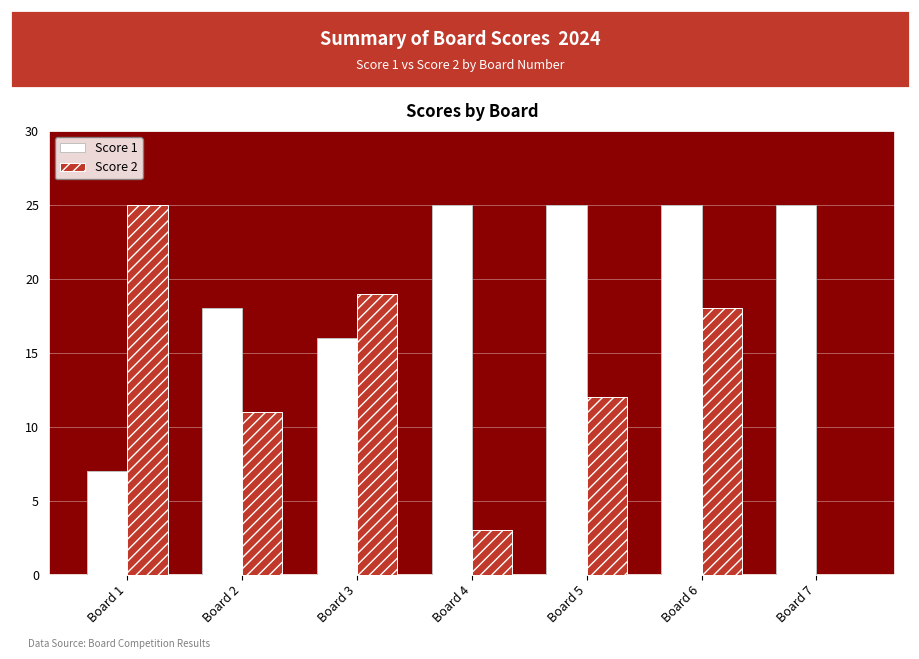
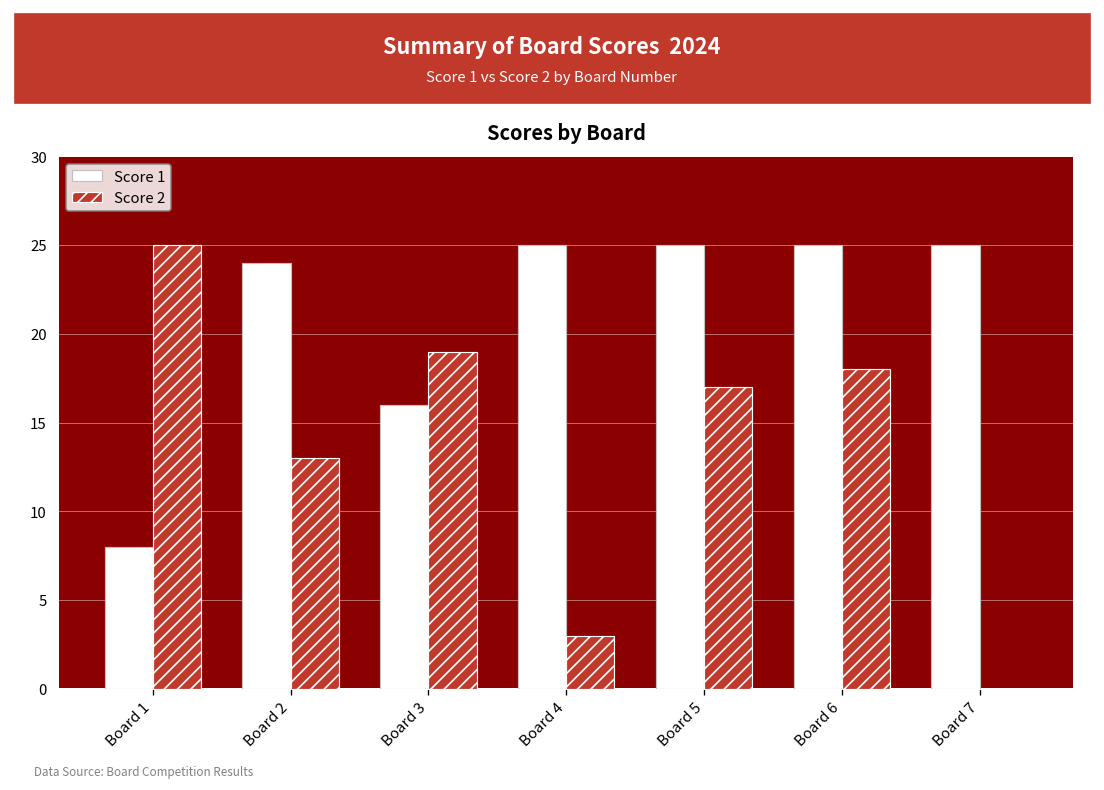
Score 1, Board 1: 7 -> 8
Score 1, Board 2: 18 -> 24
Score 2, Board 2: 11 -> 13
Score 2, Board 5: 12 -> 17
